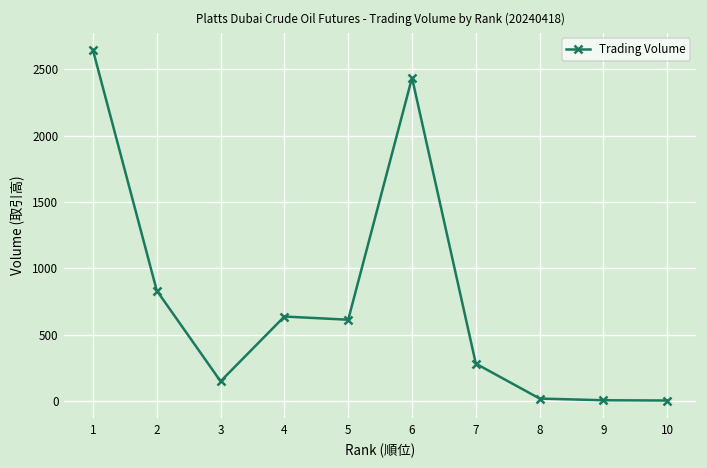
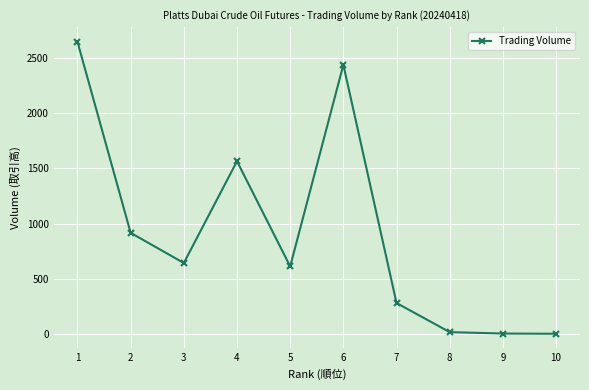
2: 830 -> 920
3: 150 -> 640
4: 640 -> 1560
